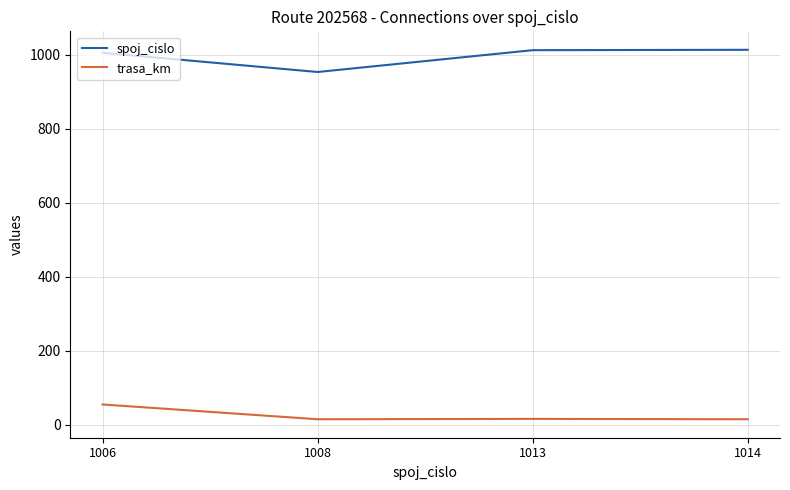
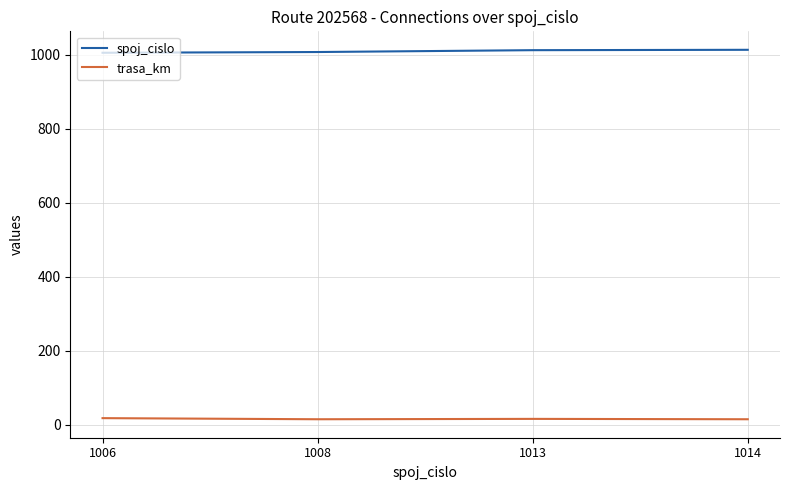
trasa_km, 1006: 60 -> 20
spoj_cislo, 1008: 950 -> 1010
